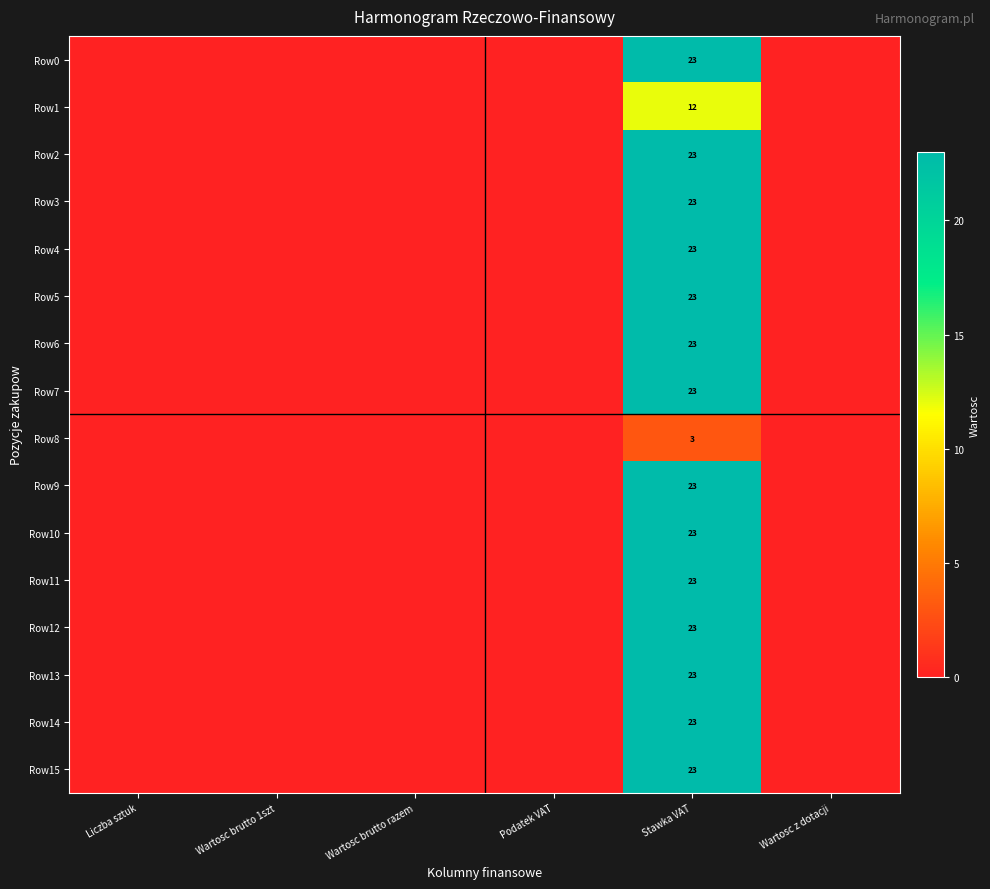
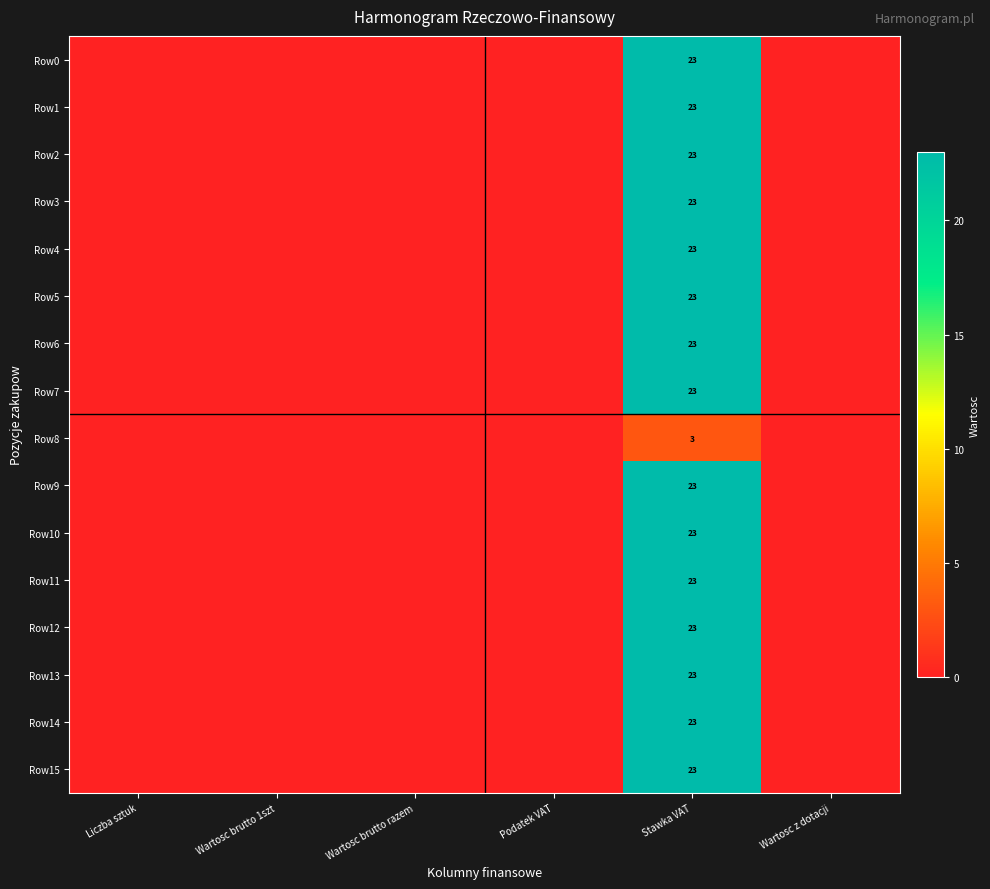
Row1, Stawka VAT: 12 -> 23
